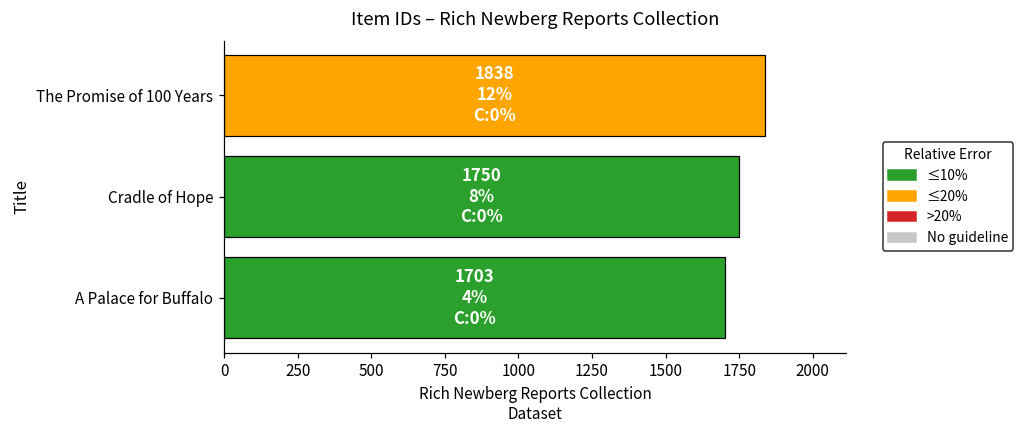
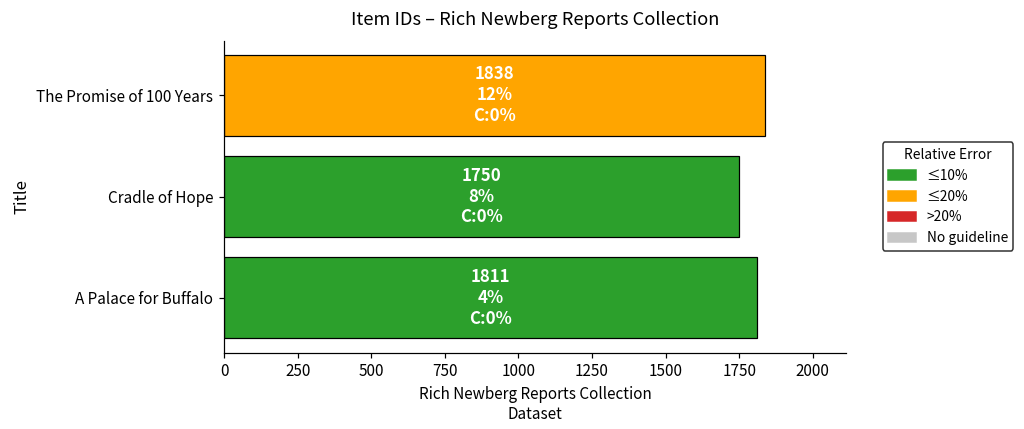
A Palace for Buffalo: 1703 -> 1811
